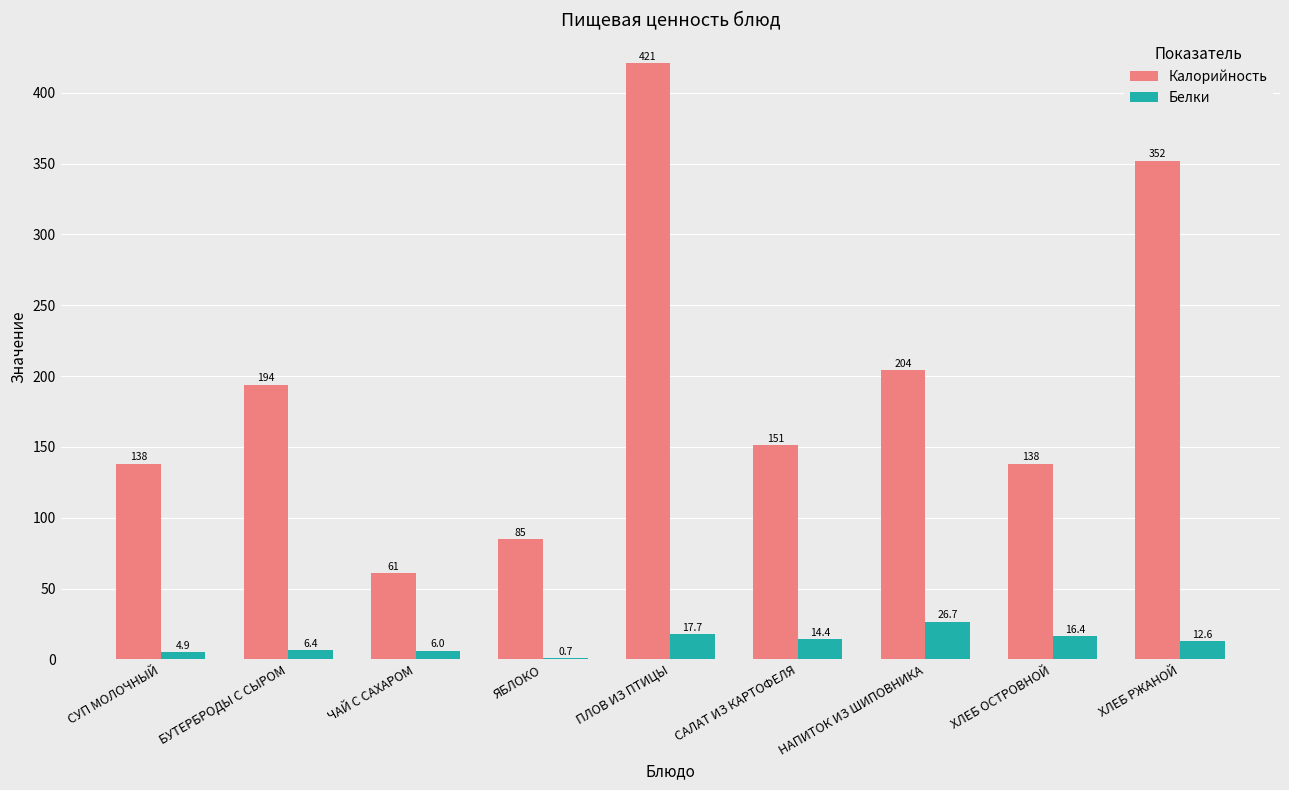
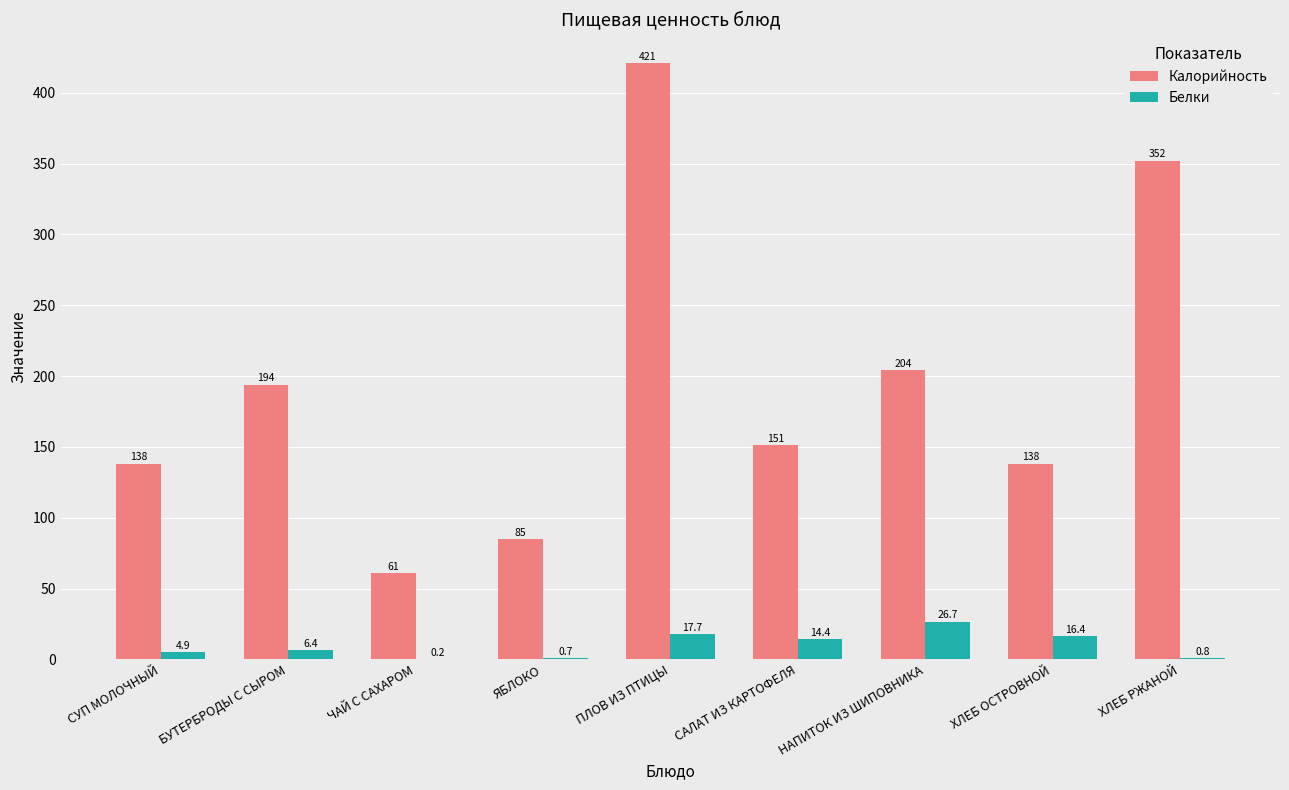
Белки, ЧАЙ С САХАРОМ: 6.0 -> 0.2
Белки, ХЛЕБ РЖАНОЙ: 12.6 -> 0.8
